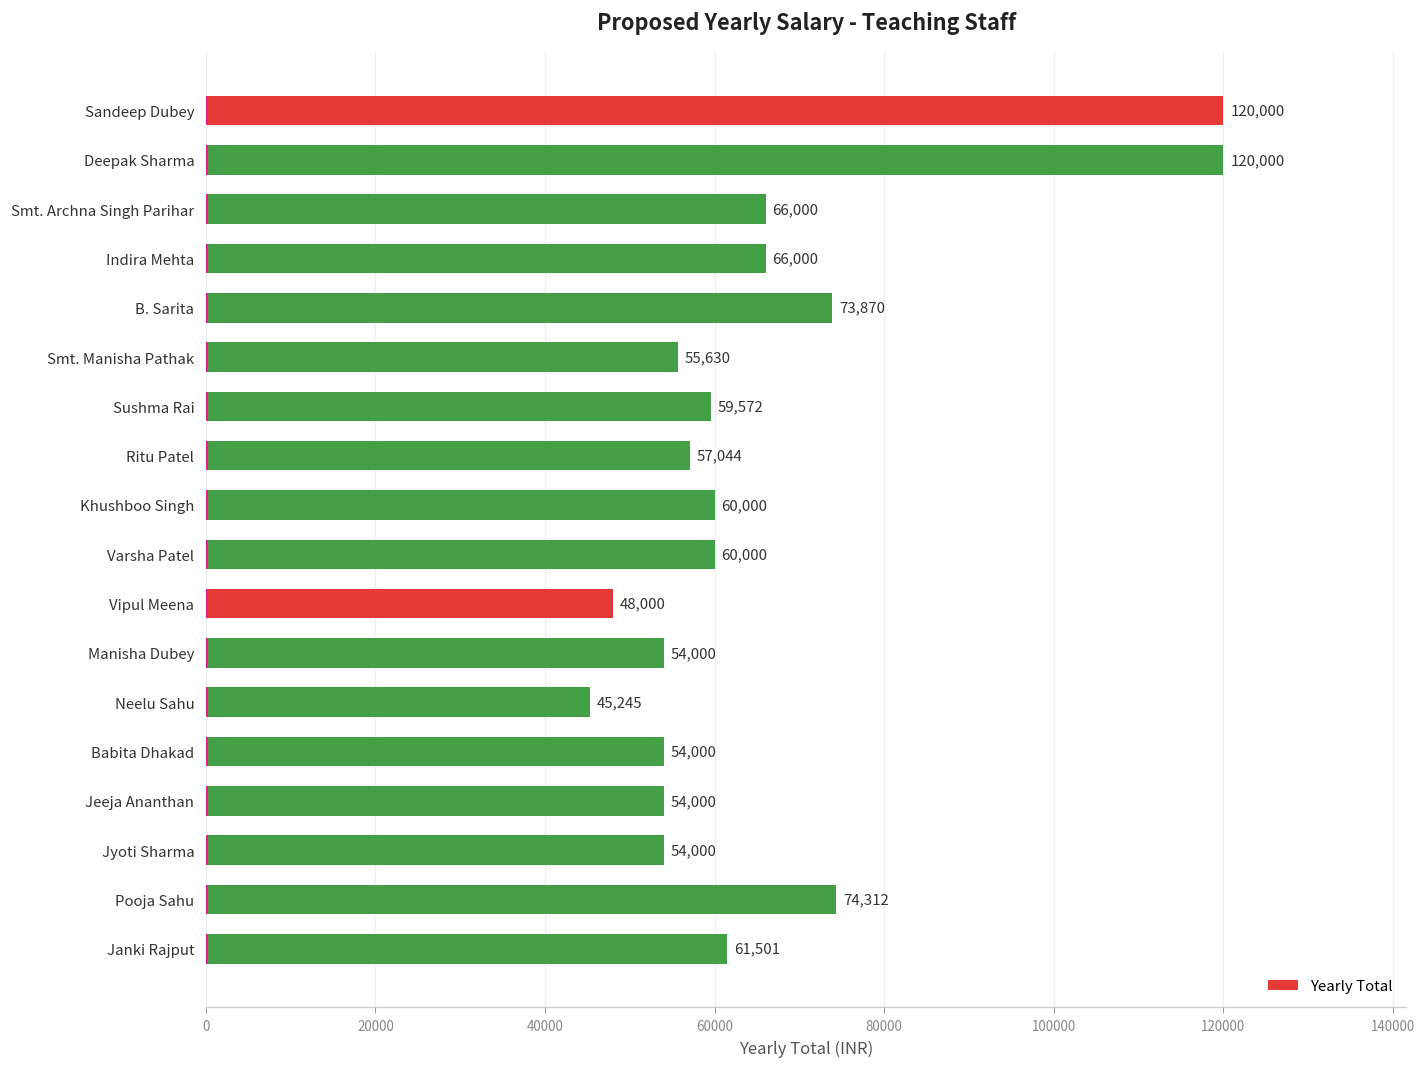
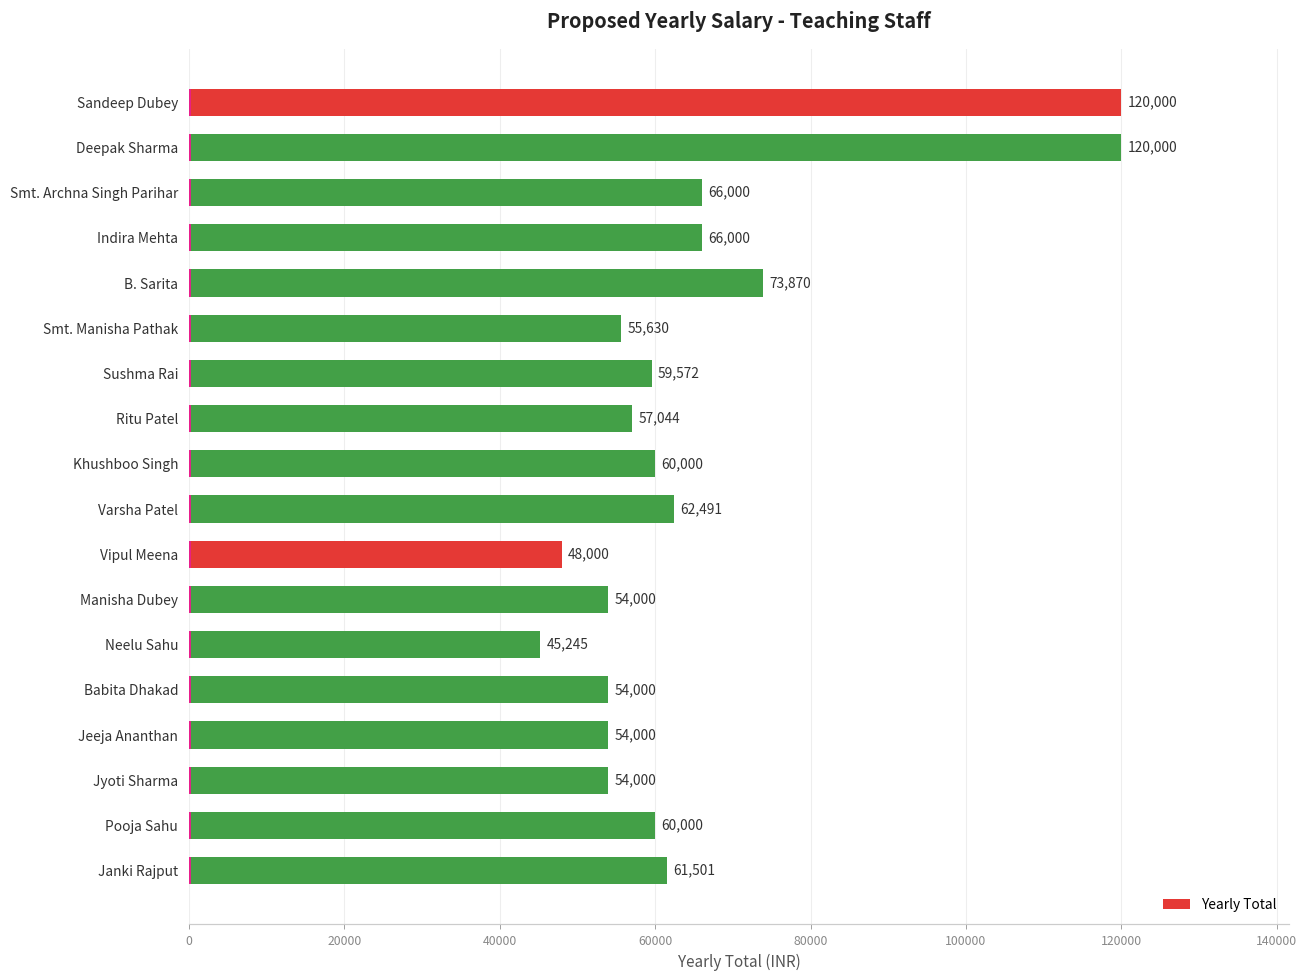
Yearly Total, Varsha Patel: 60,000 -> 62,491
Yearly Total, Pooja Sahu: 74,312 -> 60,000
